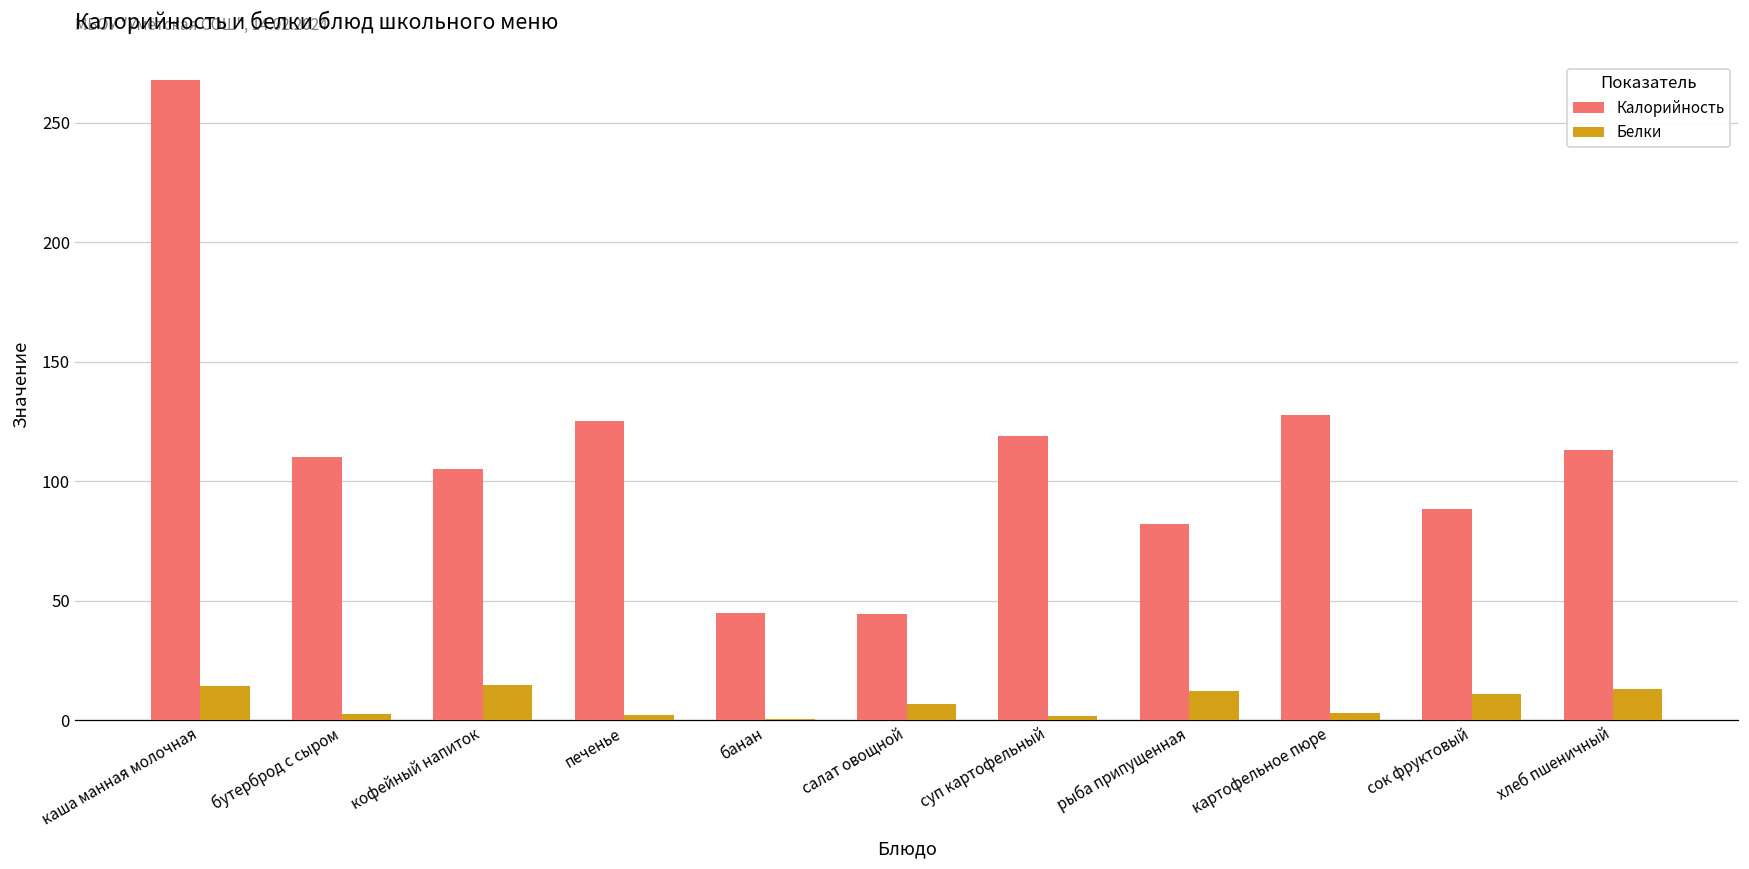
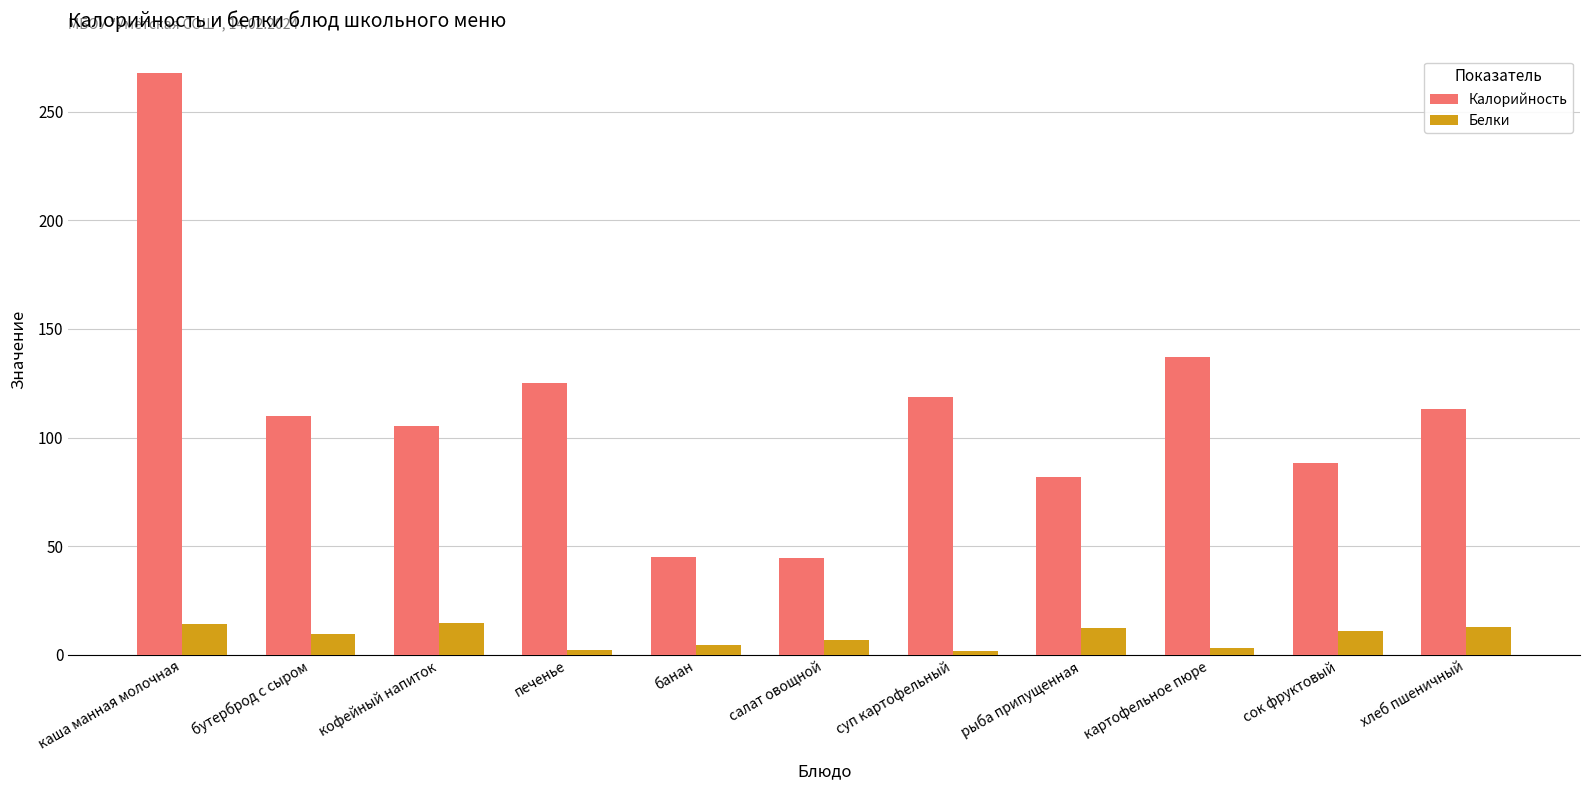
Белки, бутерброд с сыром: 3 -> 9
Белки, банан: 1 -> 5
Калорийность, картофельное пюре: 128 -> 137
